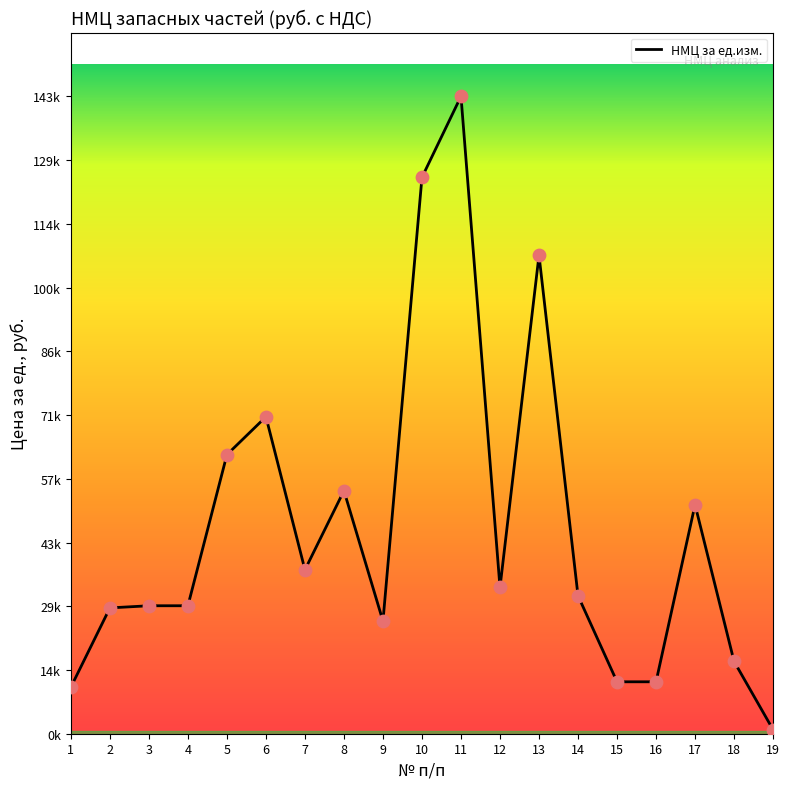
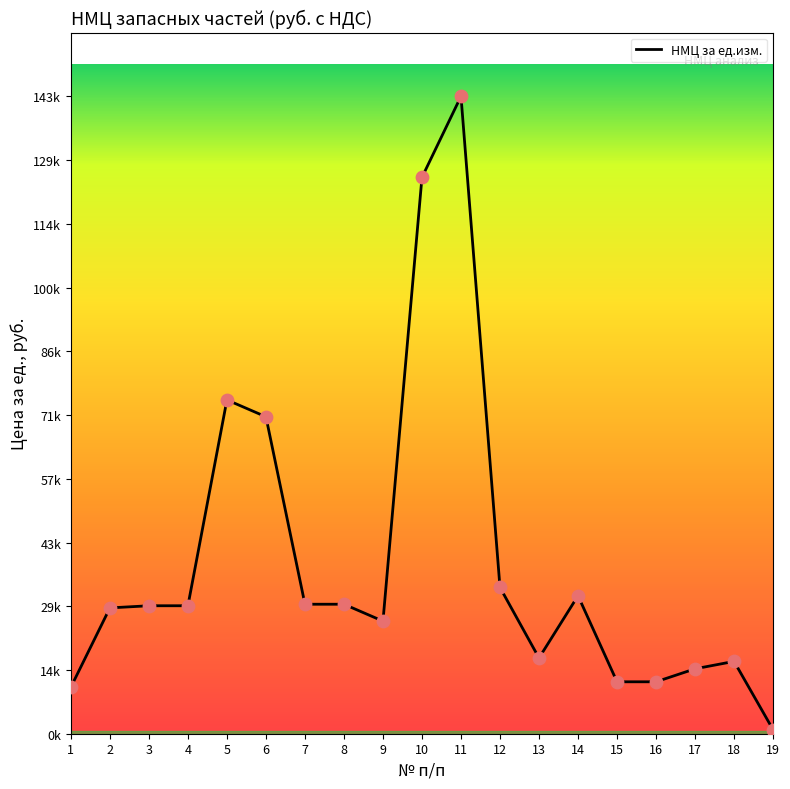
5: 63000 -> 75000
7: 37000 -> 29000
8: 54000 -> 29000
13: 107000 -> 17000
17: 51000 -> 15000
